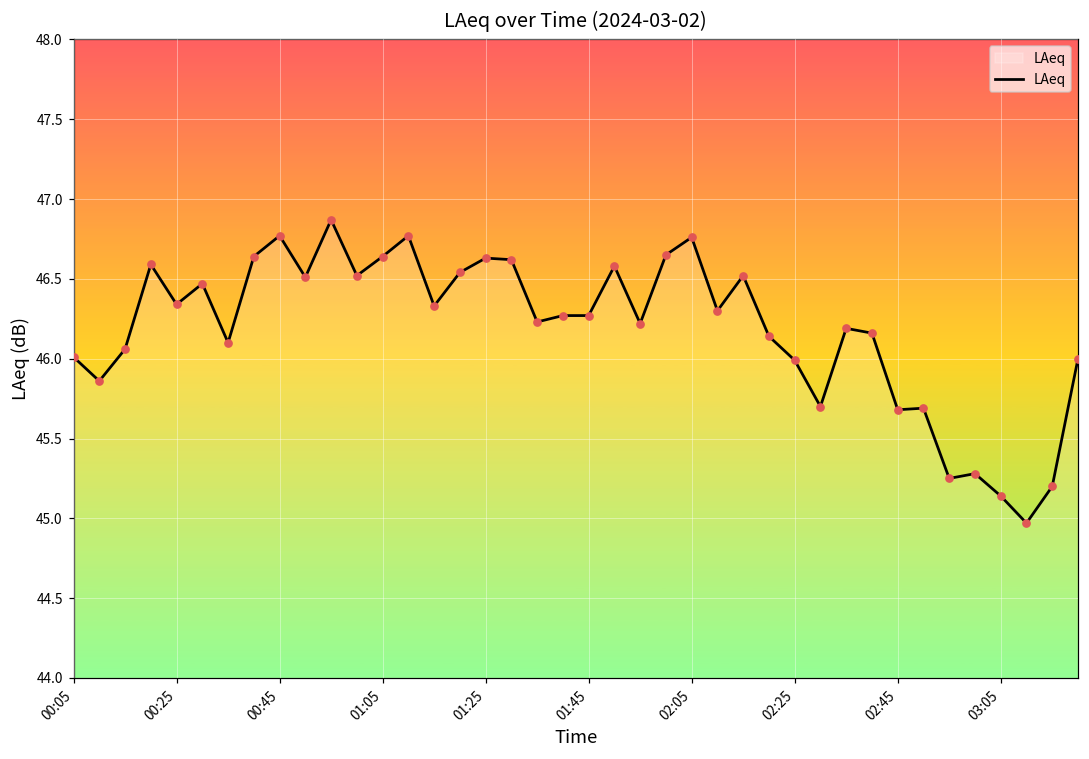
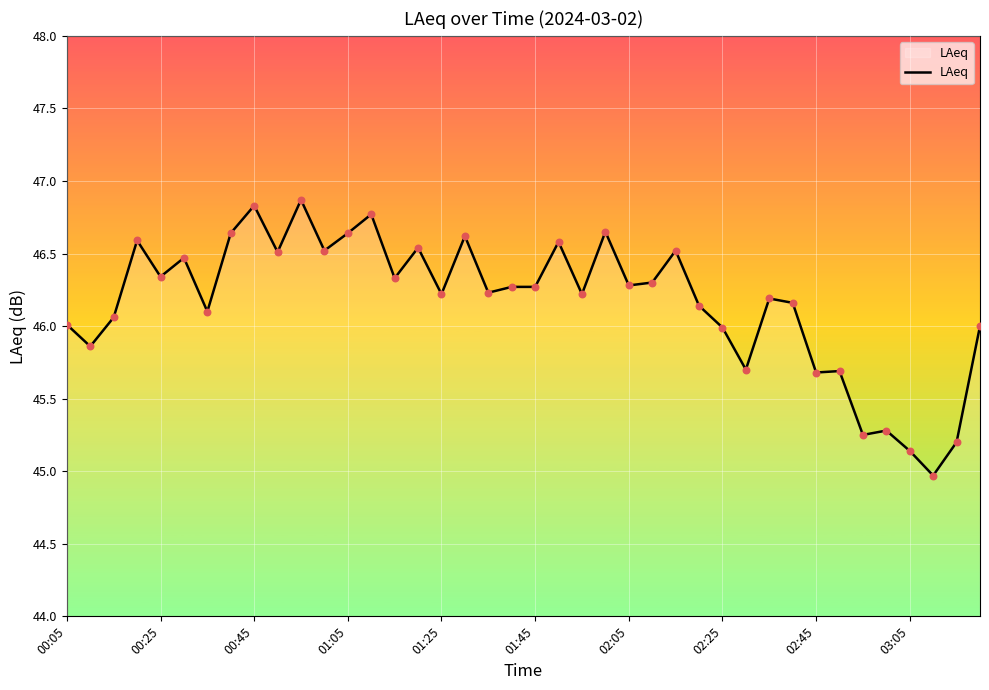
00:45: 46.77 -> 46.83
01:25: 46.63 -> 46.22
02:05: 46.76 -> 46.28
